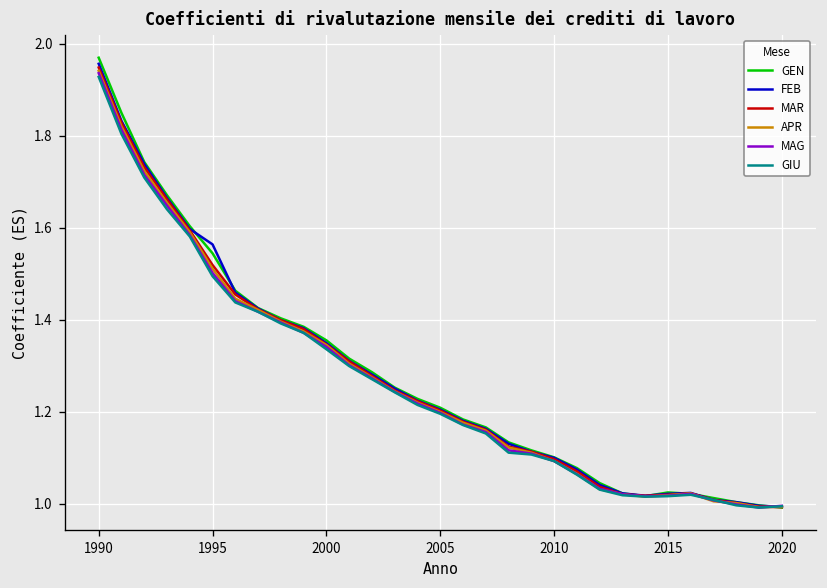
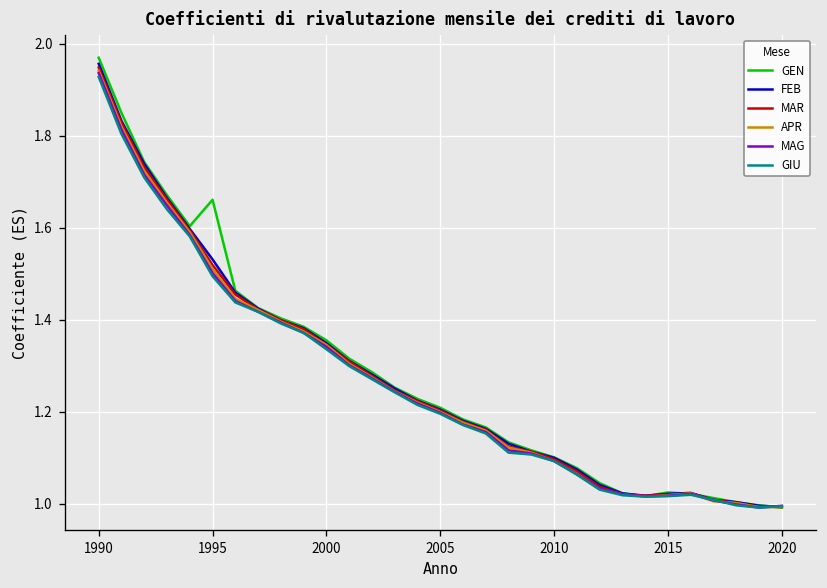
GEN, 1995: 1.54 -> 1.66
FEB, 1995: 1.56 -> 1.53
